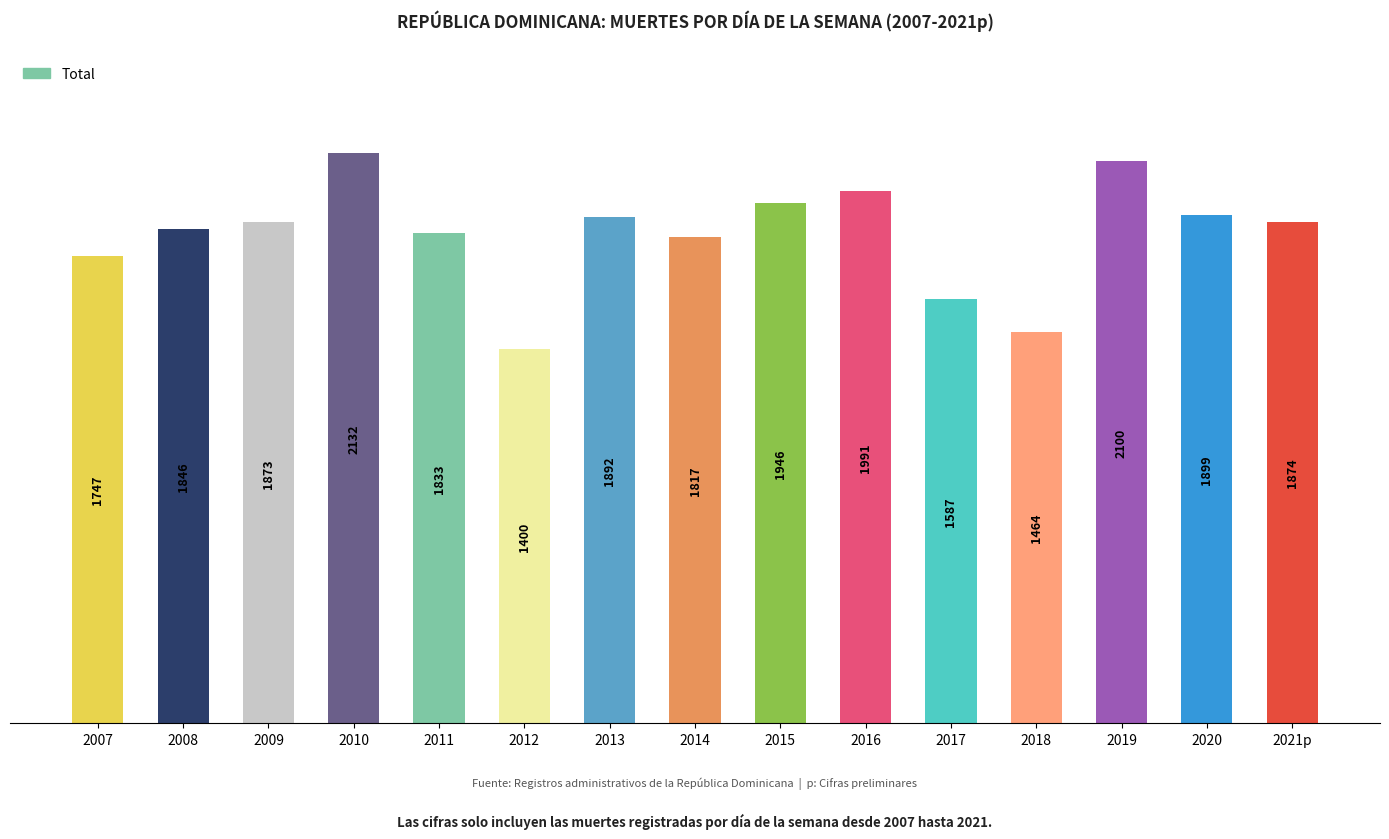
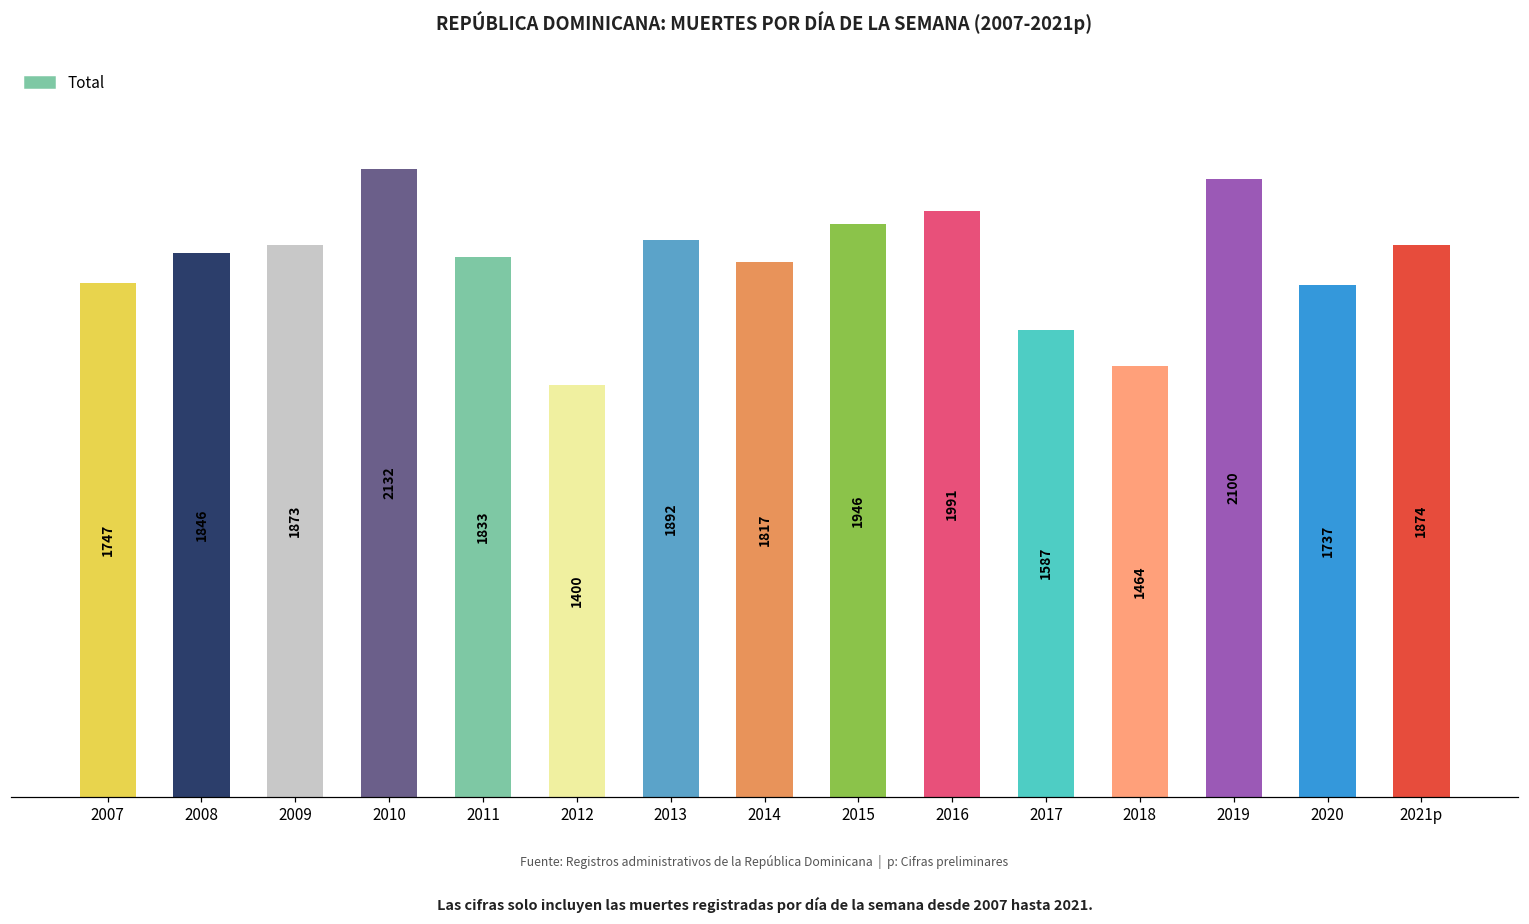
2020: 1899 -> 1737
